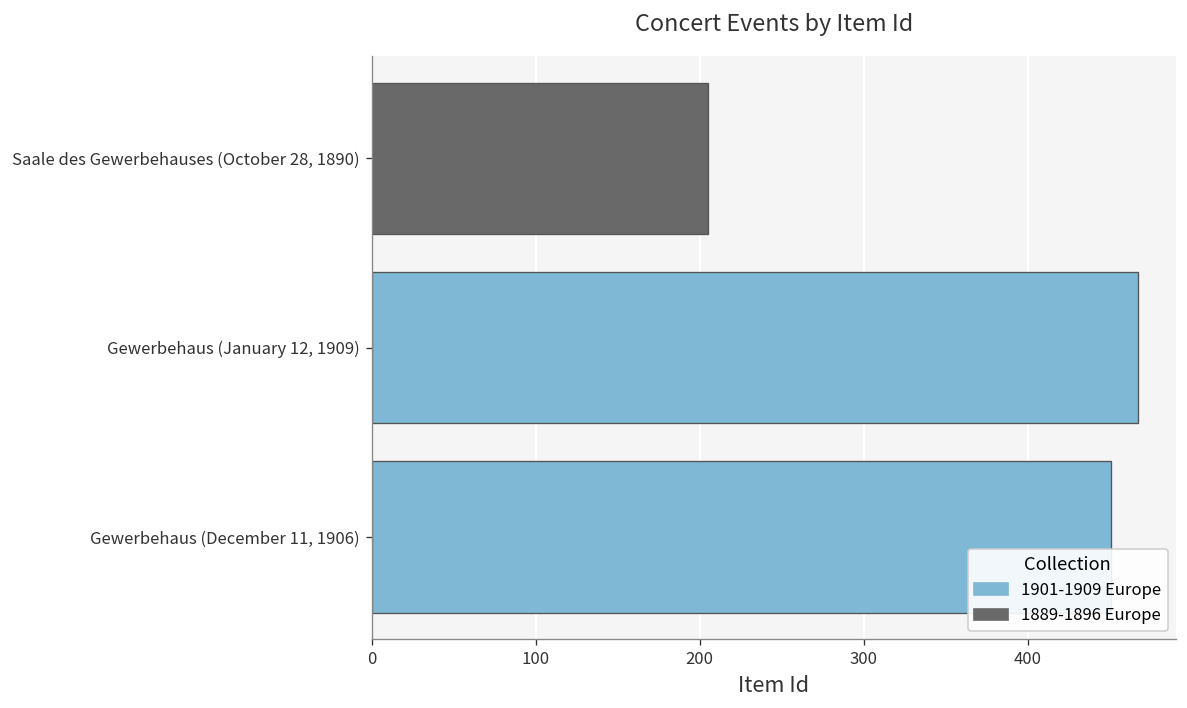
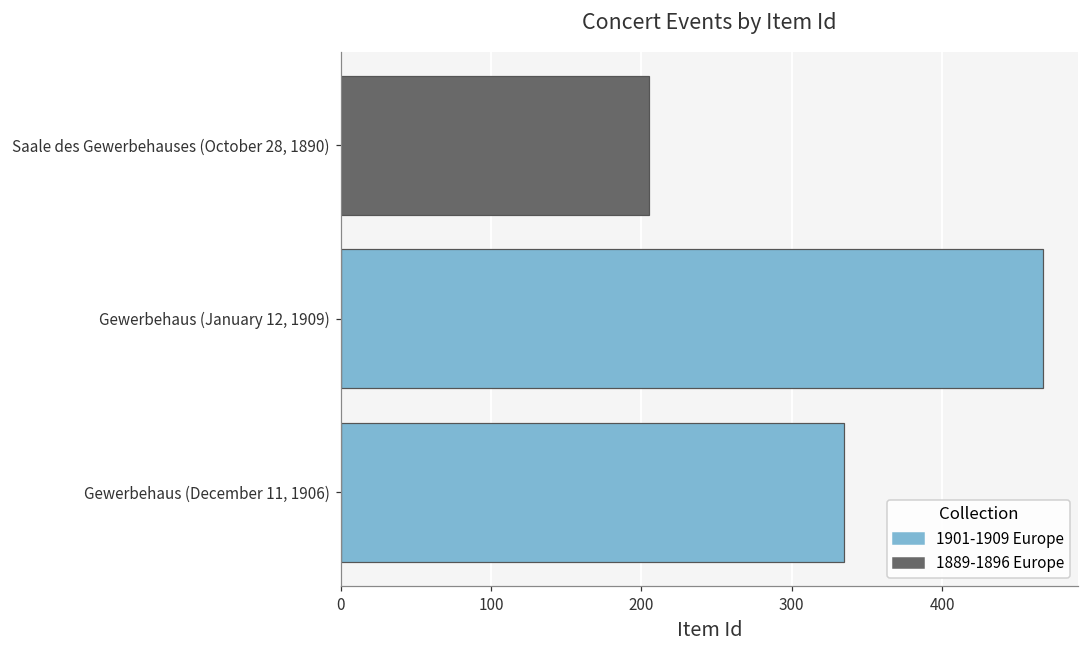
Gewerbehaus (December 11, 1906): 451 -> 335
